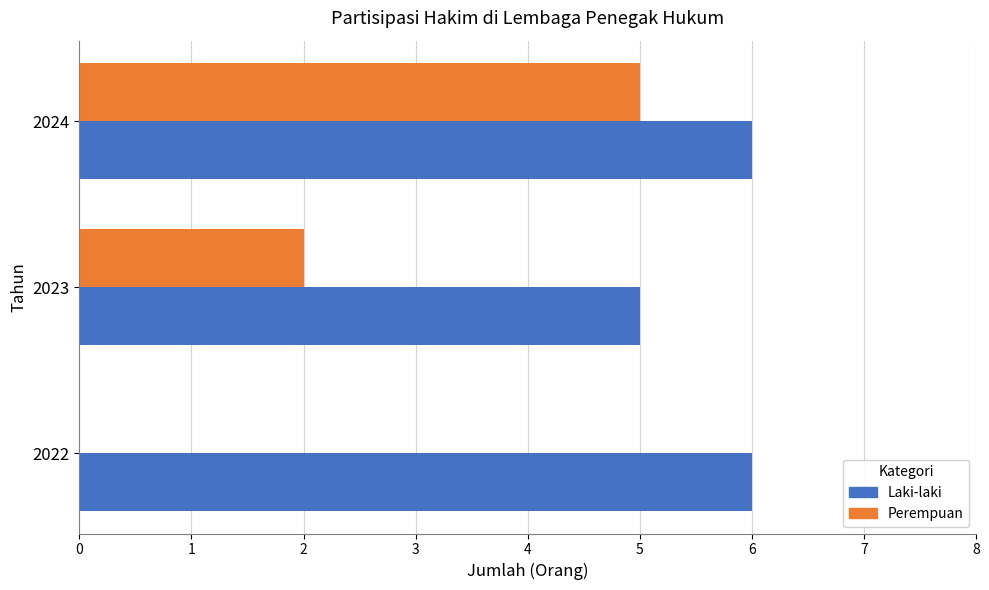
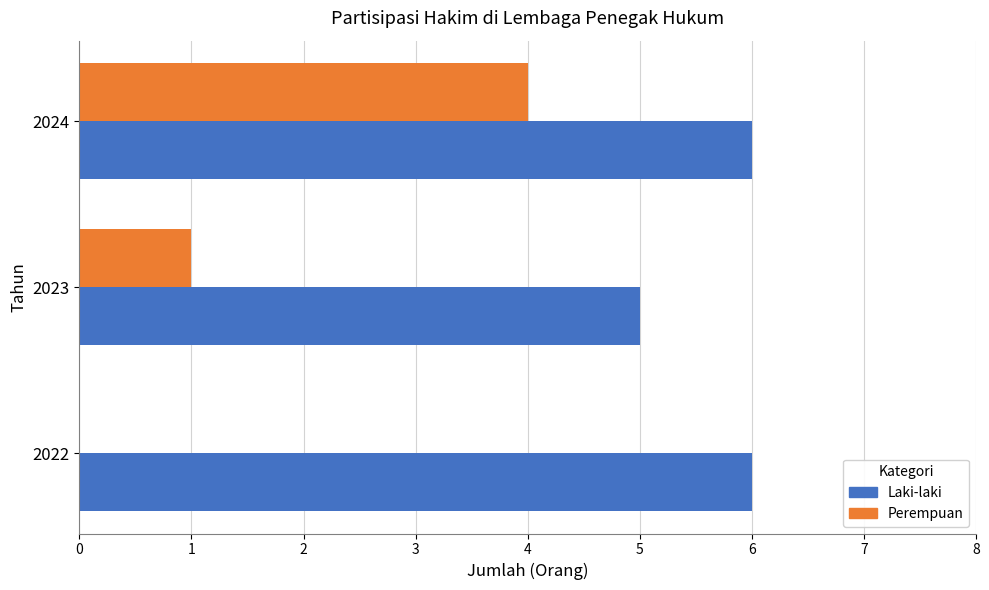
Perempuan, 2024: 5 -> 4
Perempuan, 2023: 2 -> 1
